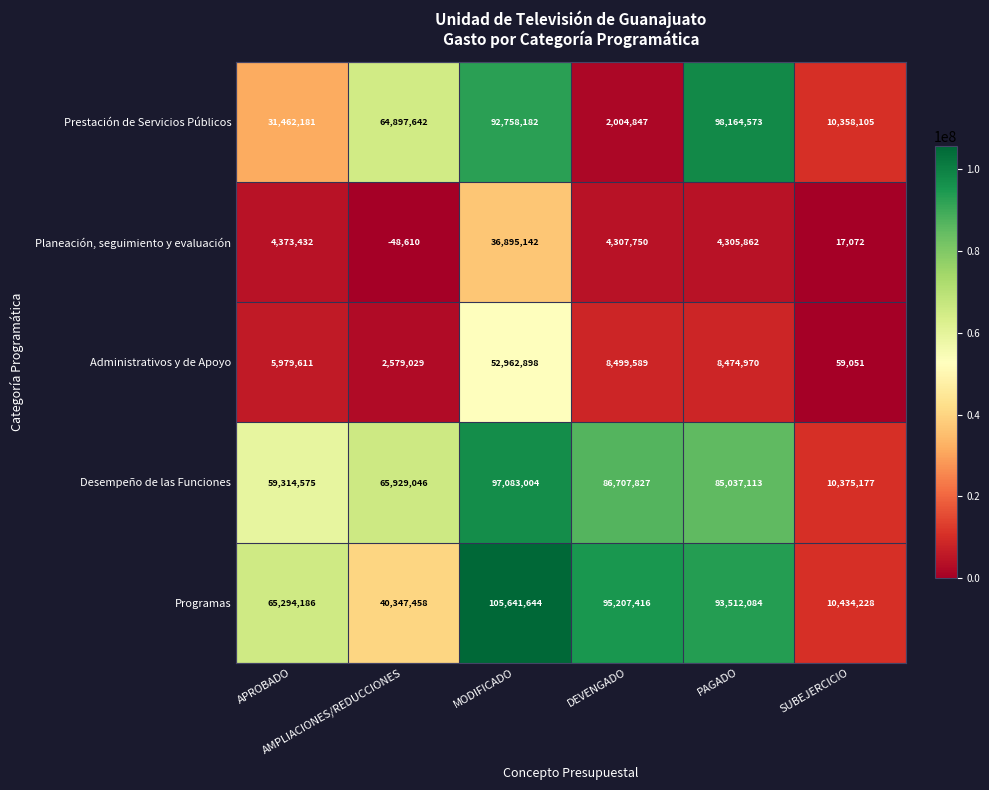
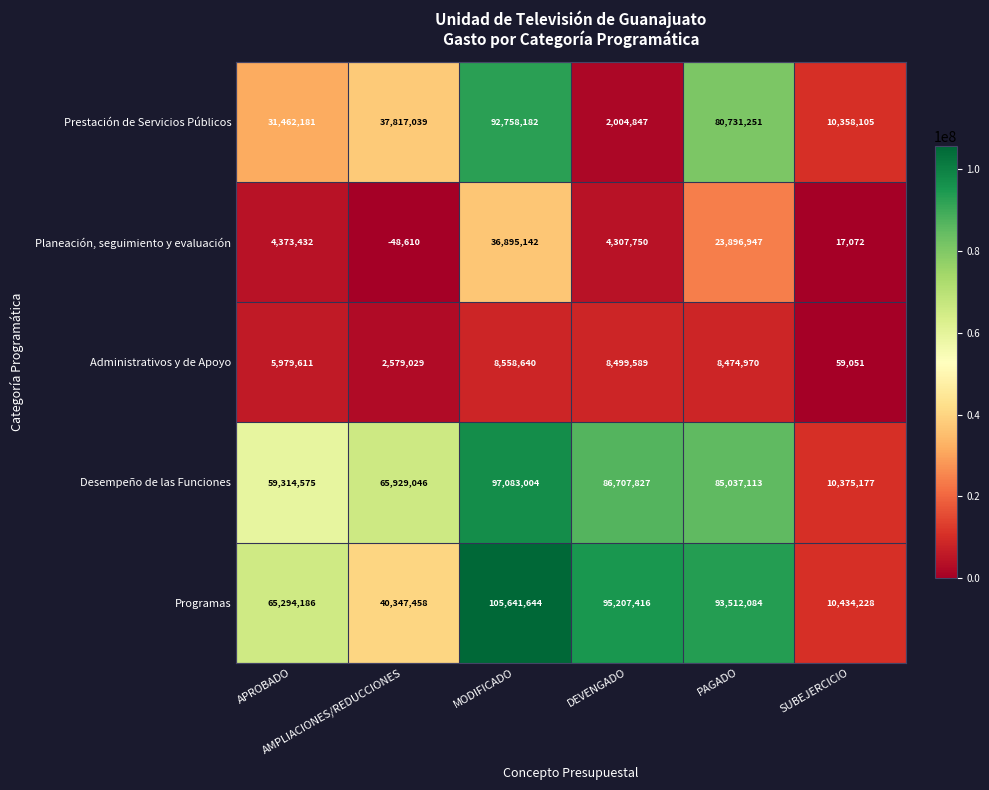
Prestación de Servicios Públicos, AMPLIACIONES/REDUCCIONES: 64,897,642 -> 37,817,039
Prestación de Servicios Públicos, PAGADO: 98,164,573 -> 80,731,251
Planeación, seguimiento y evaluación, PAGADO: 4,305,862 -> 23,896,947
Administrativos y de Apoyo, MODIFICADO: 52,962,898 -> 8,558,640
